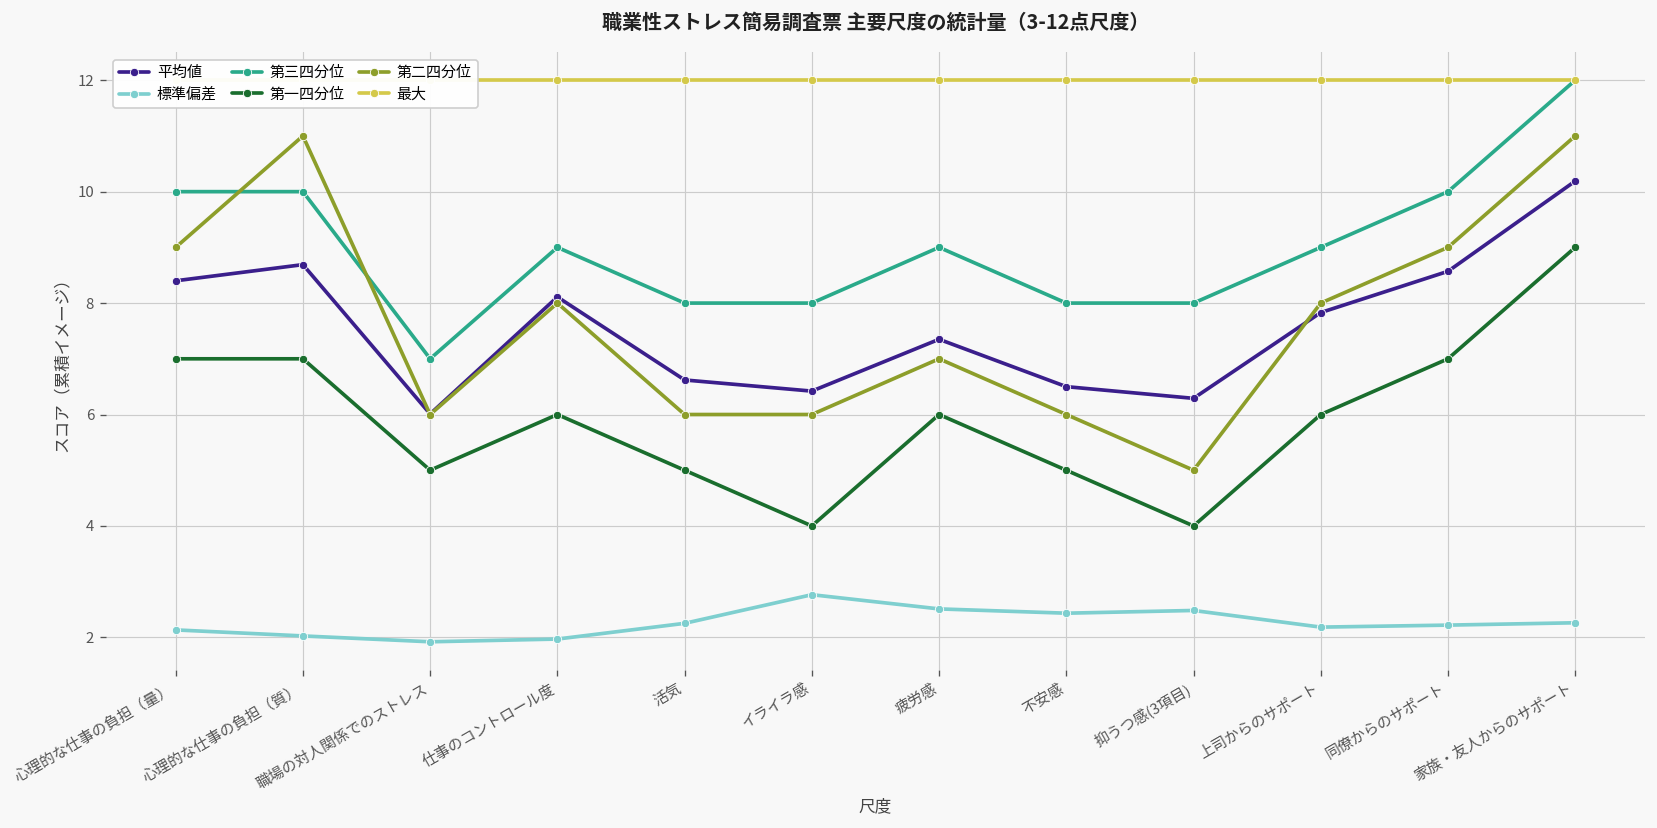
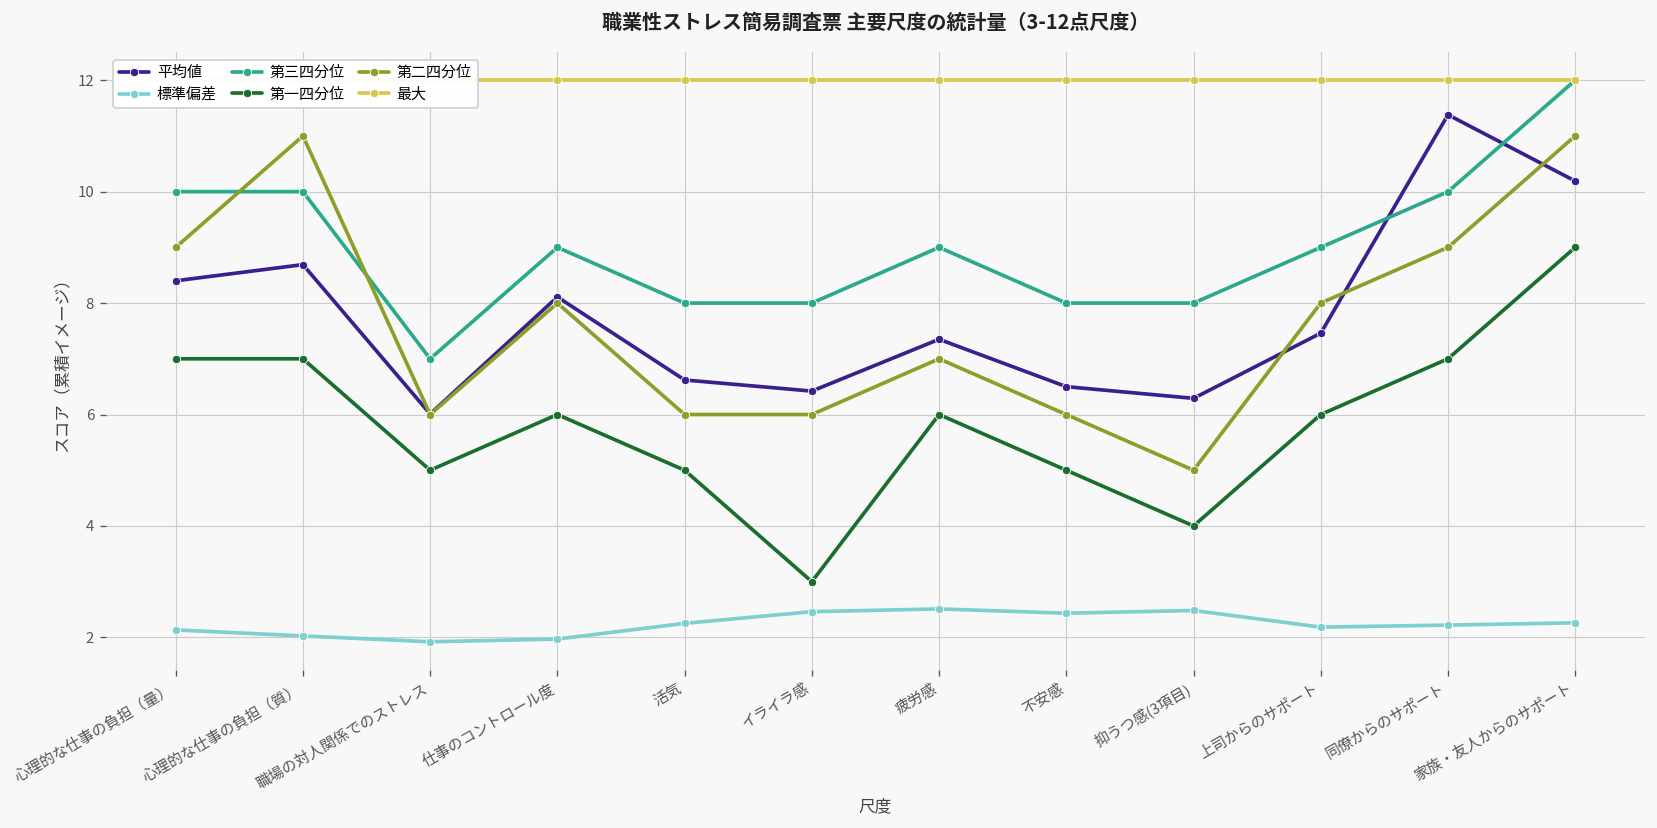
標準偏差, イライラ感: 2.8 -> 2.5
第一四分位, イライラ感: 4 -> 3
平均値, 上司からのサポート: 7.8 -> 7.5
平均値, 同僚からのサポート: 8.6 -> 11.4
